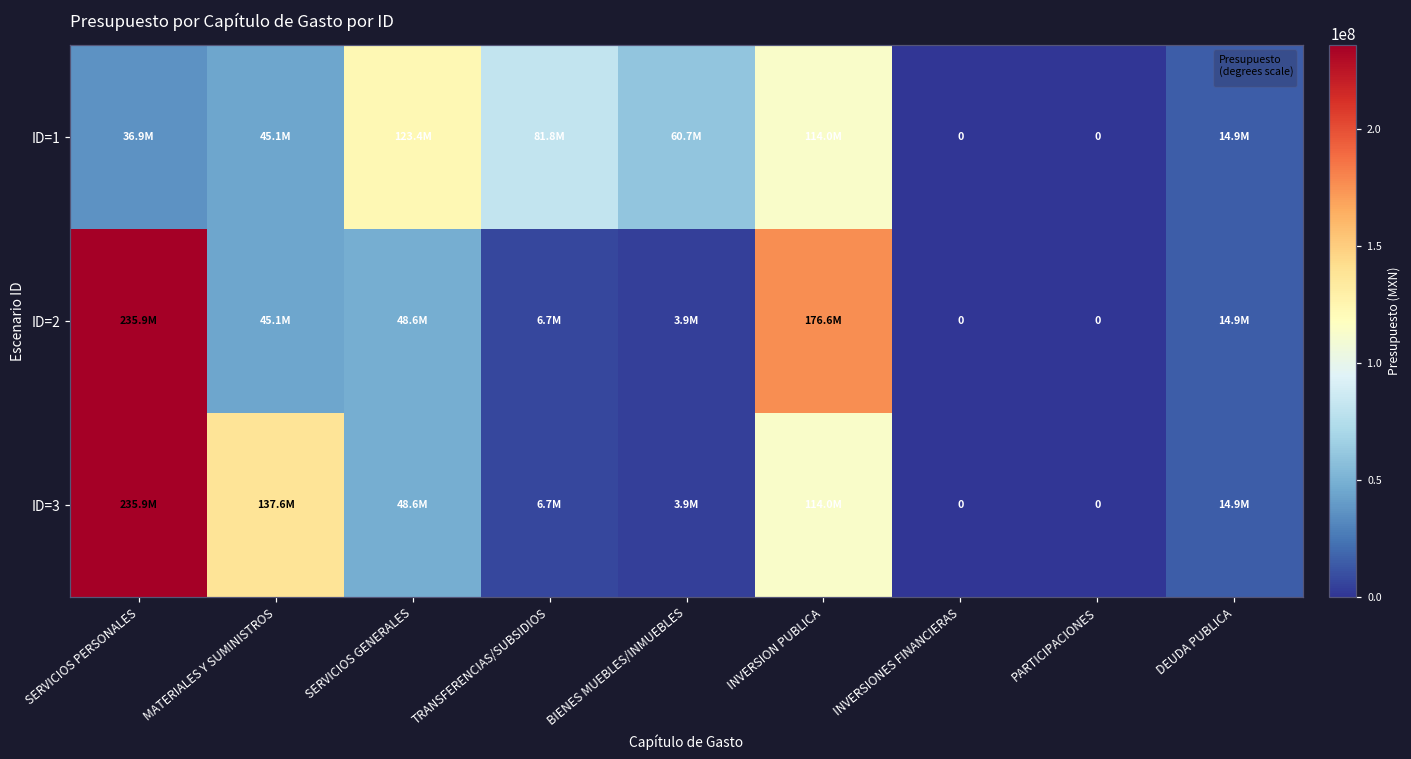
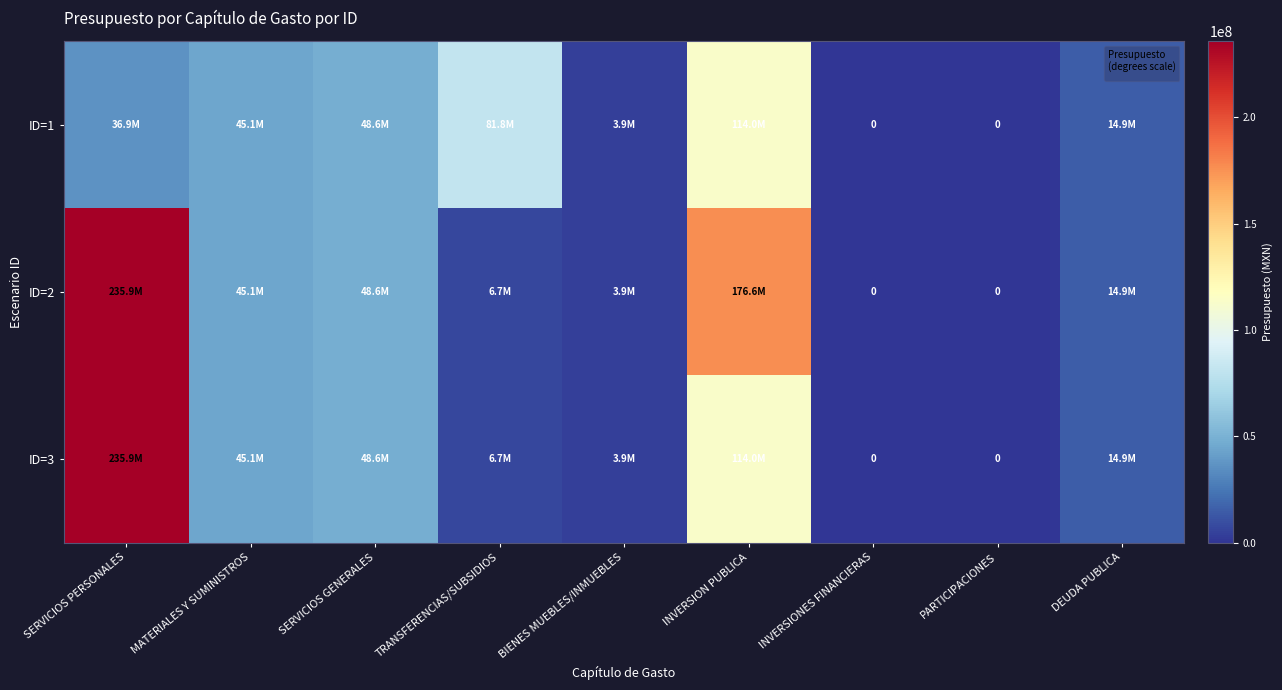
ID=1, SERVICIOS GENERALES: 123.4M -> 48.6M
ID=1, BIENES MUEBLES/INMUEBLES: 60.7M -> 3.9M
ID=3, MATERIALES Y SUMINISTROS: 137.6M -> 45.1M
